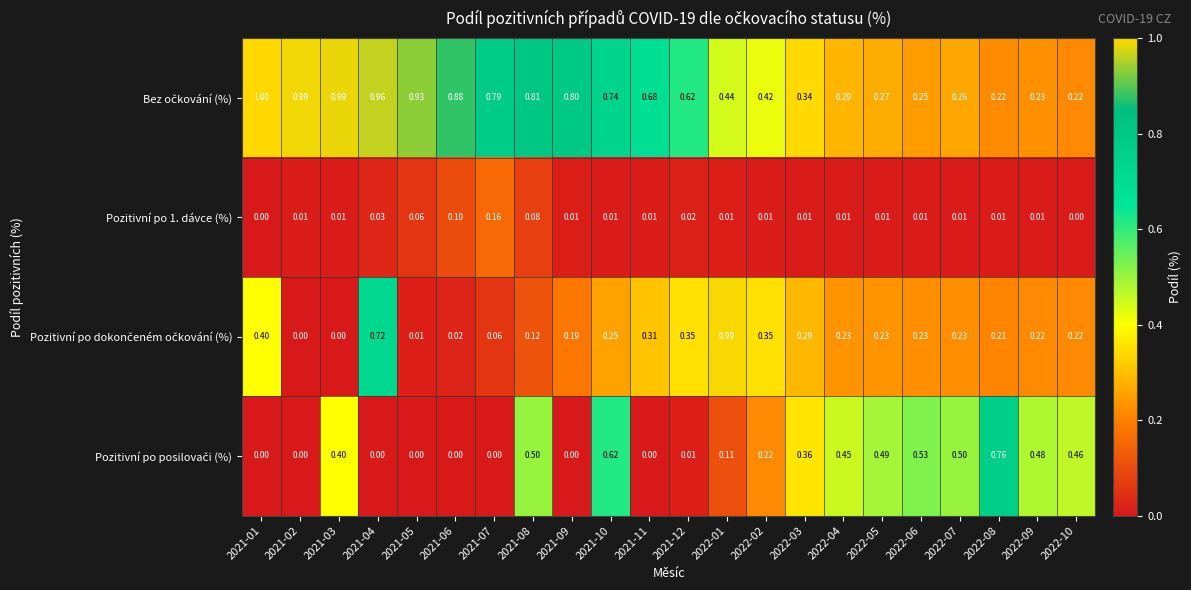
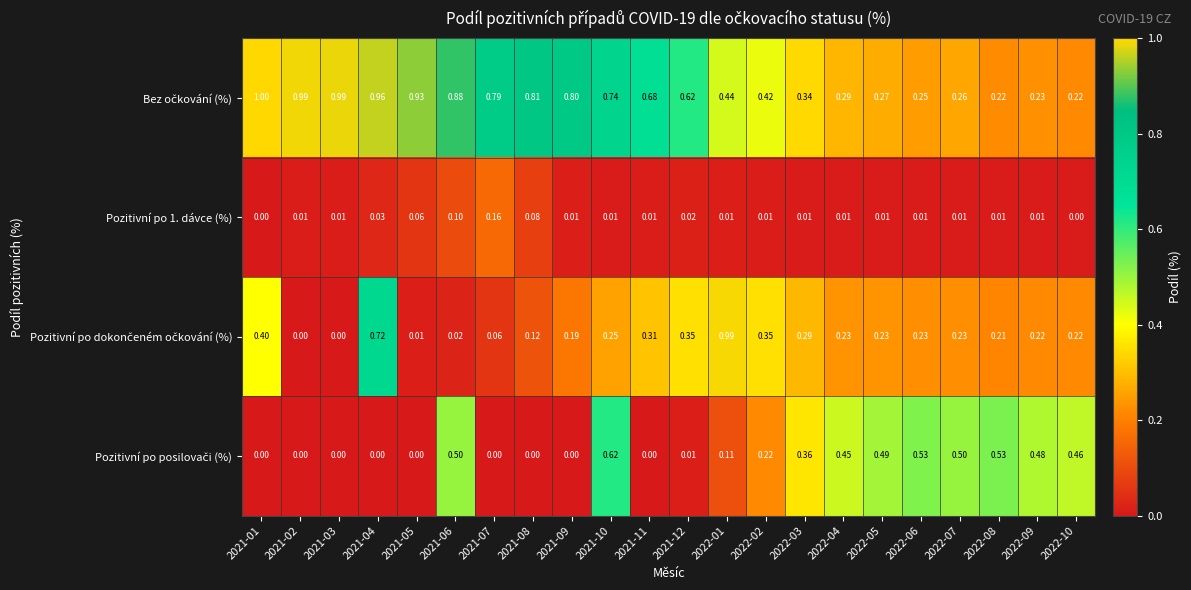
Pozitivní po posilovači (%), 2021-03: 0.40 -> 0.00
Pozitivní po posilovači (%), 2021-06: 0.00 -> 0.50
Pozitivní po posilovači (%), 2021-08: 0.50 -> 0.00
Pozitivní po posilovači (%), 2022-08: 0.76 -> 0.53
